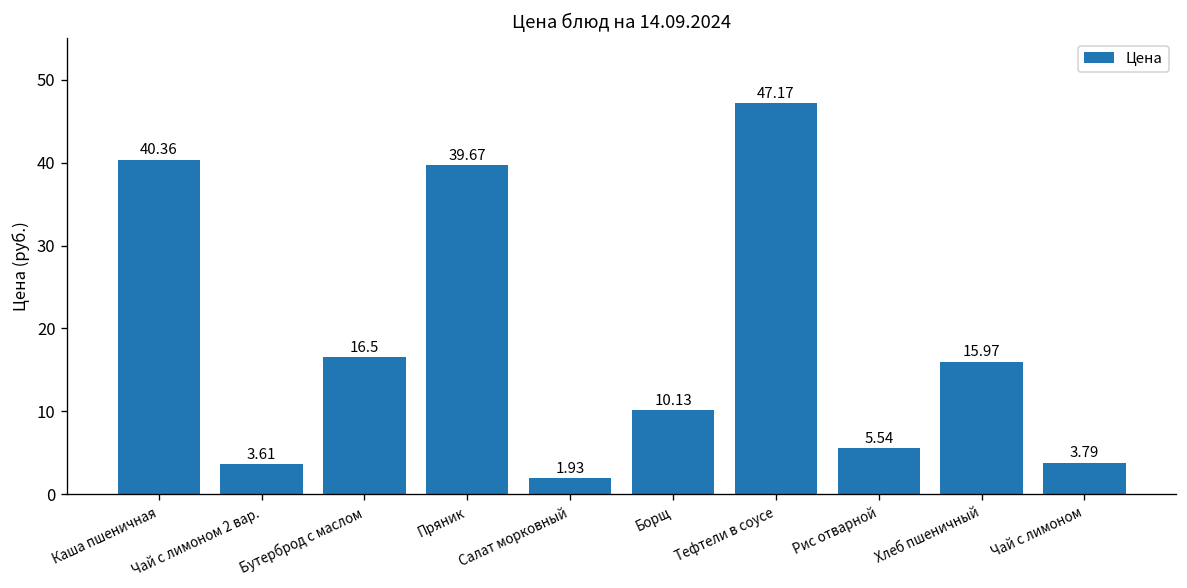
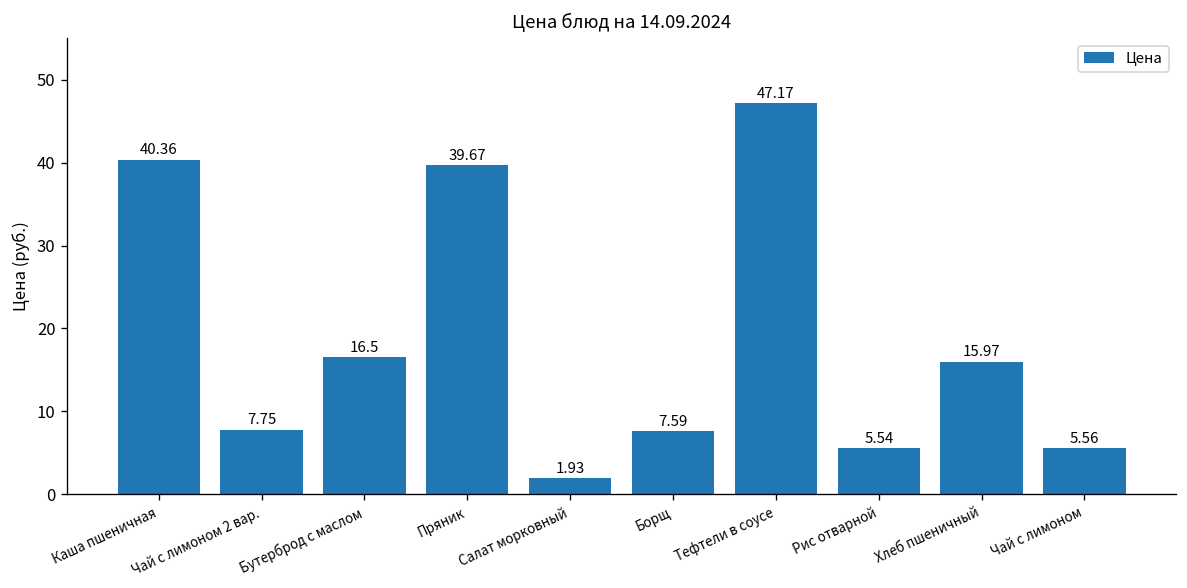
Чай с лимоном 2 вар.: 3.61 -> 7.75
Борщ: 10.13 -> 7.59
Чай с лимоном: 3.79 -> 5.56
